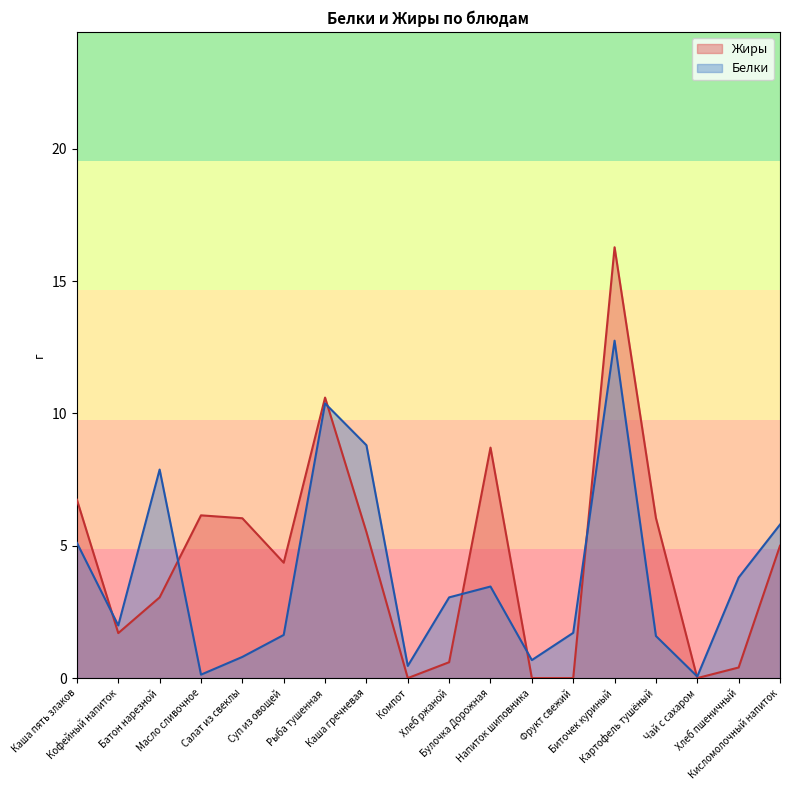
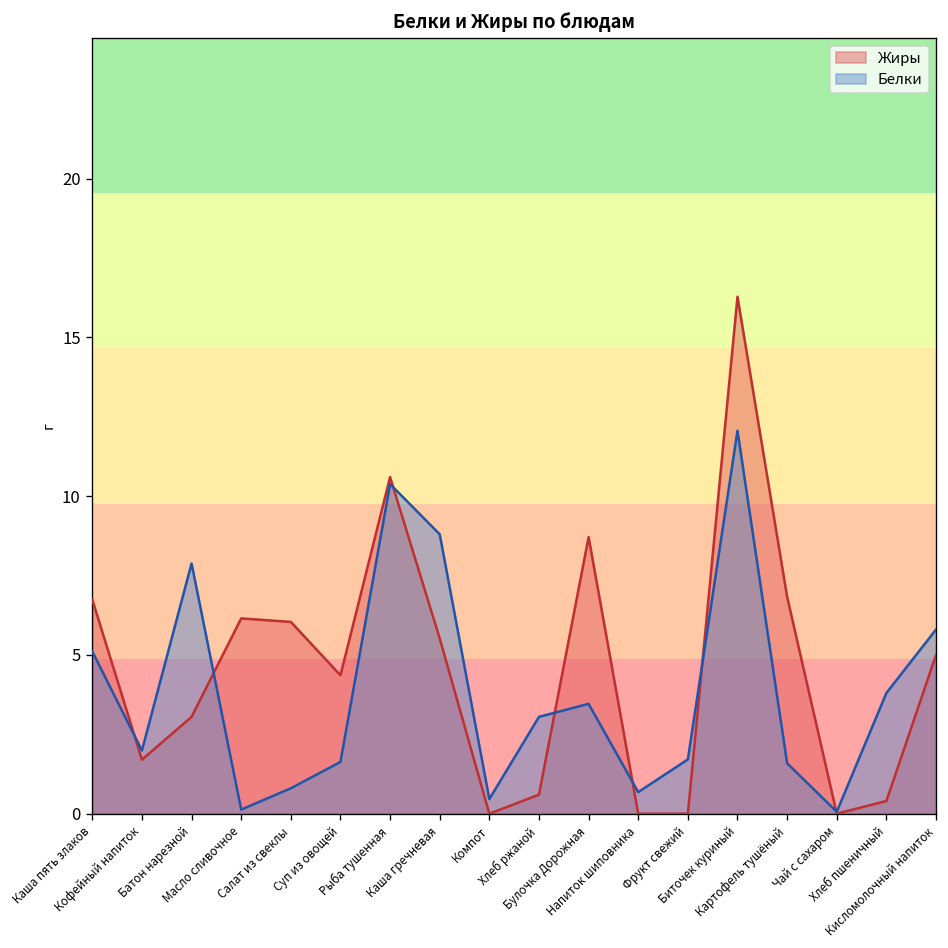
Белки, Биточек куриный: 12.8 -> 12.1
Жиры, Картофель тушёный: 6.1 -> 6.8
